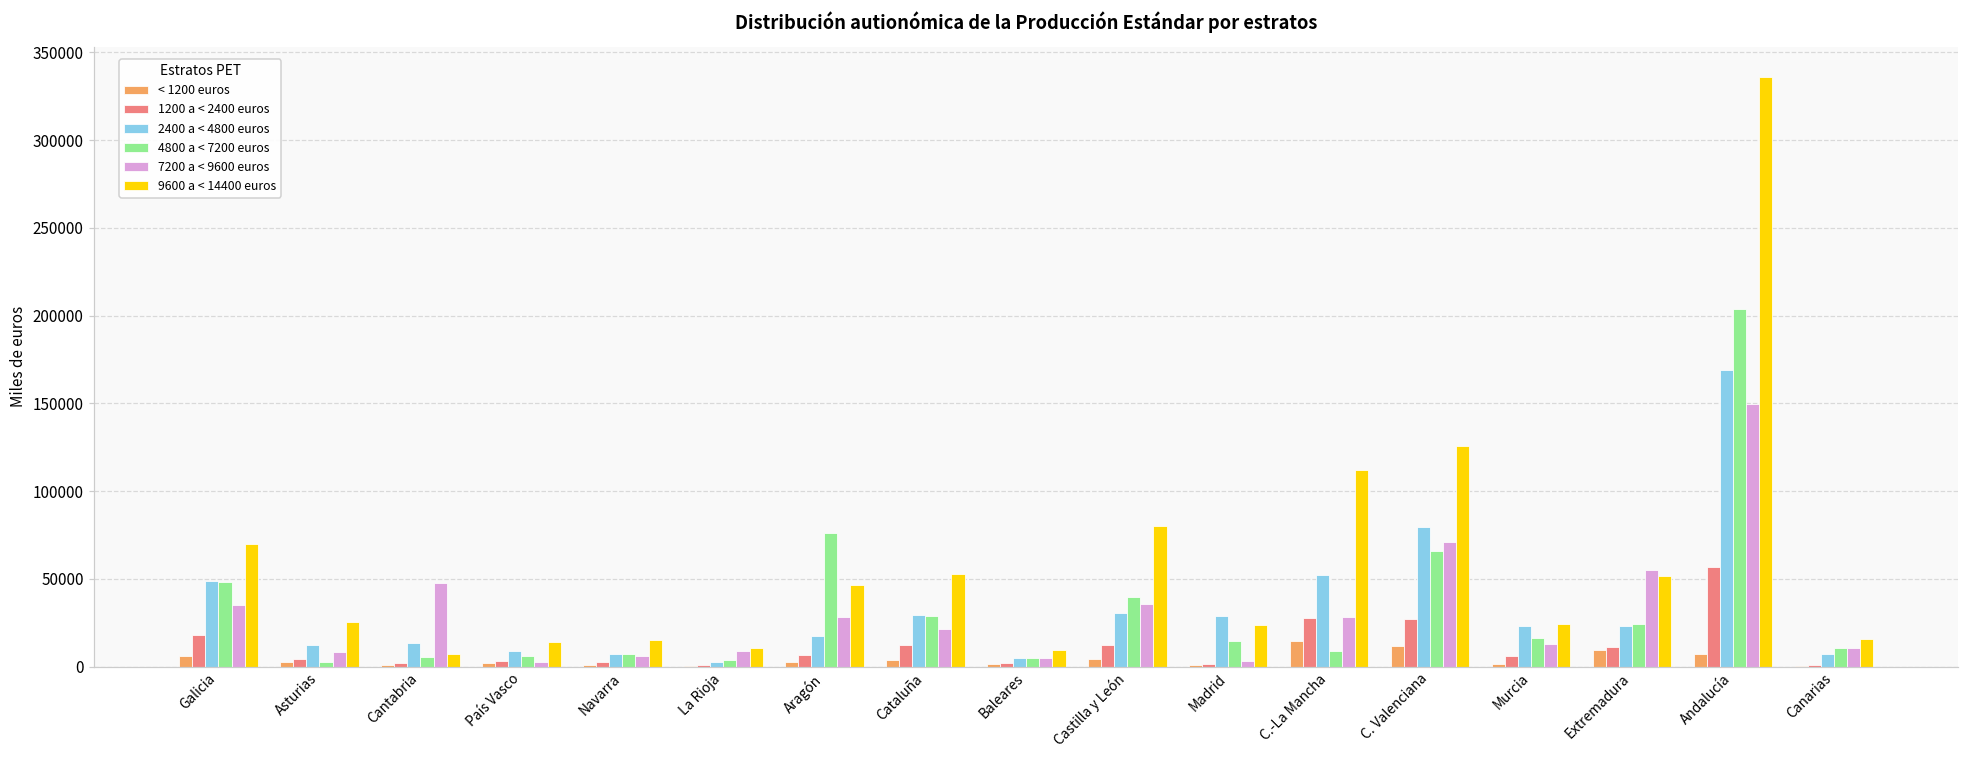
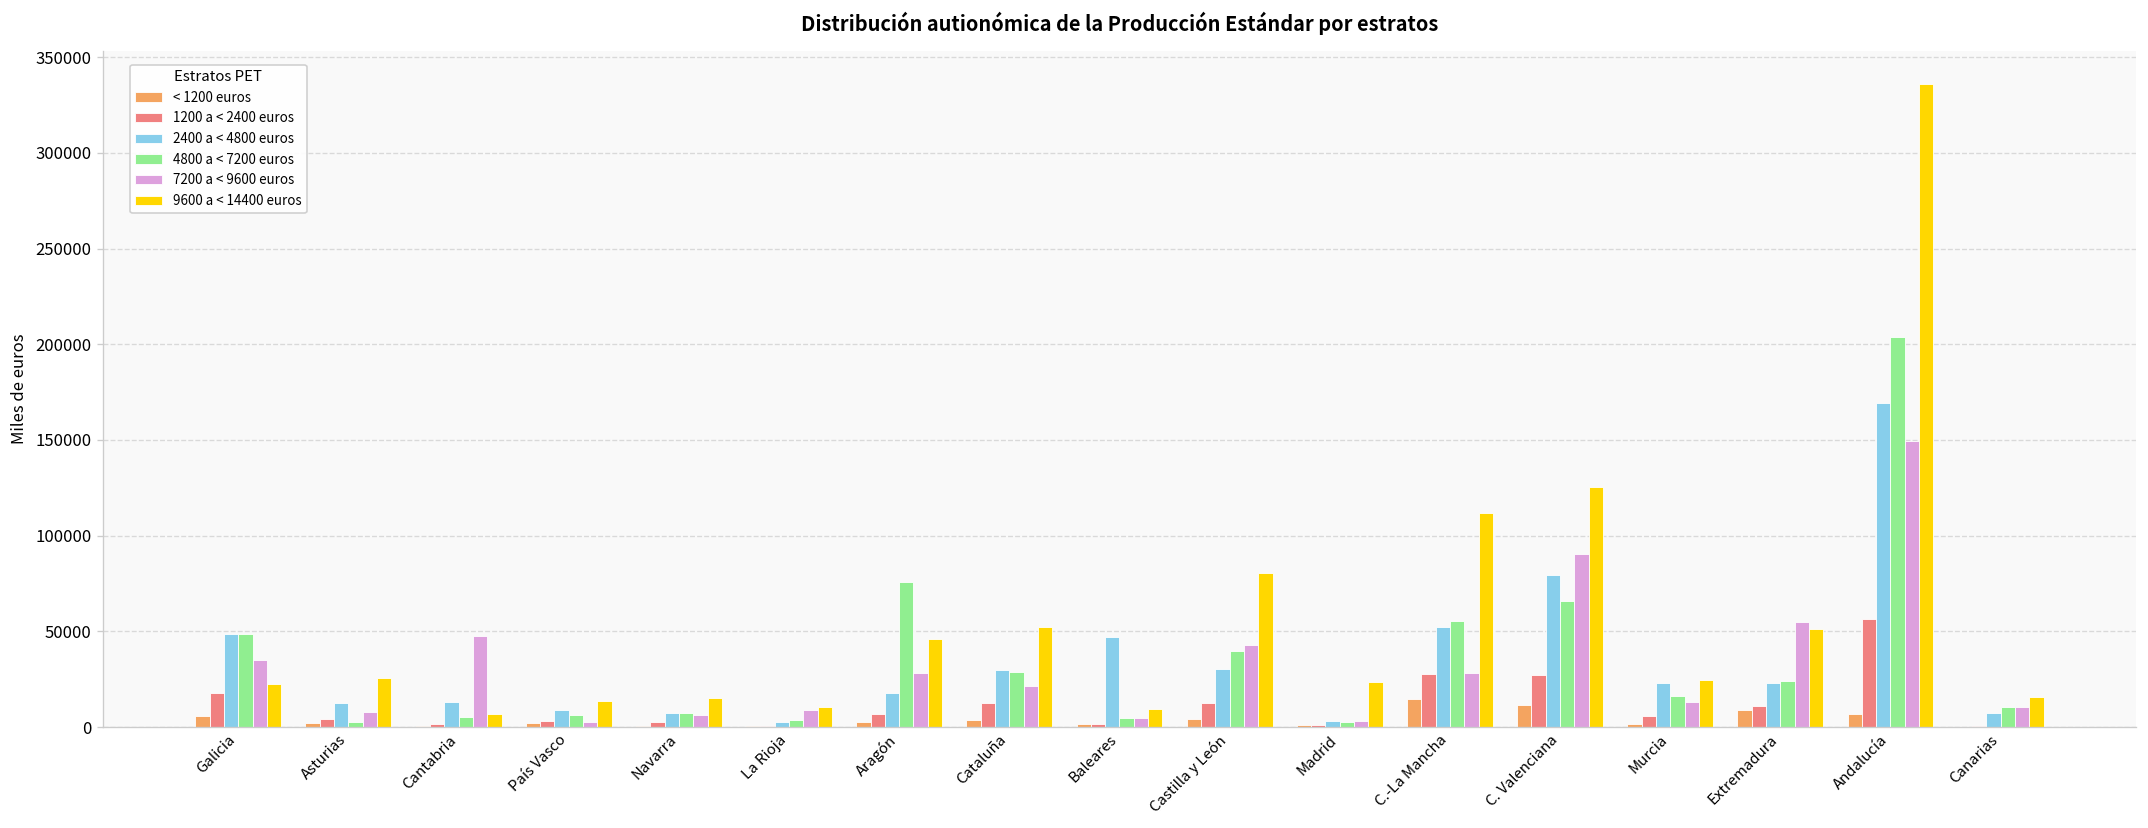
9600 a < 14400 euros, Galicia: 70000 -> 23000
2400 a < 4800 euros, Baleares: 5000 -> 47000
7200 a < 9600 euros, Castilla y León: 36000 -> 43000
2400 a < 4800 euros, Madrid: 29000 -> 3000
4800 a < 7200 euros, Madrid: 15000 -> 3000
4800 a < 7200 euros, C.-La Mancha: 9000 -> 55000
7200 a < 9600 euros, C. Valenciana: 71000 -> 90000
